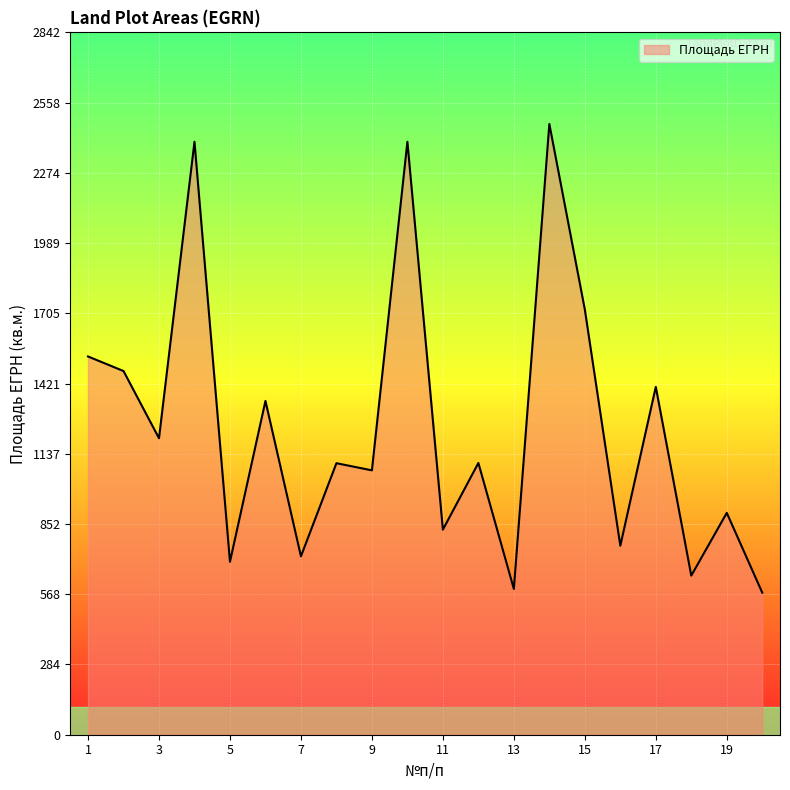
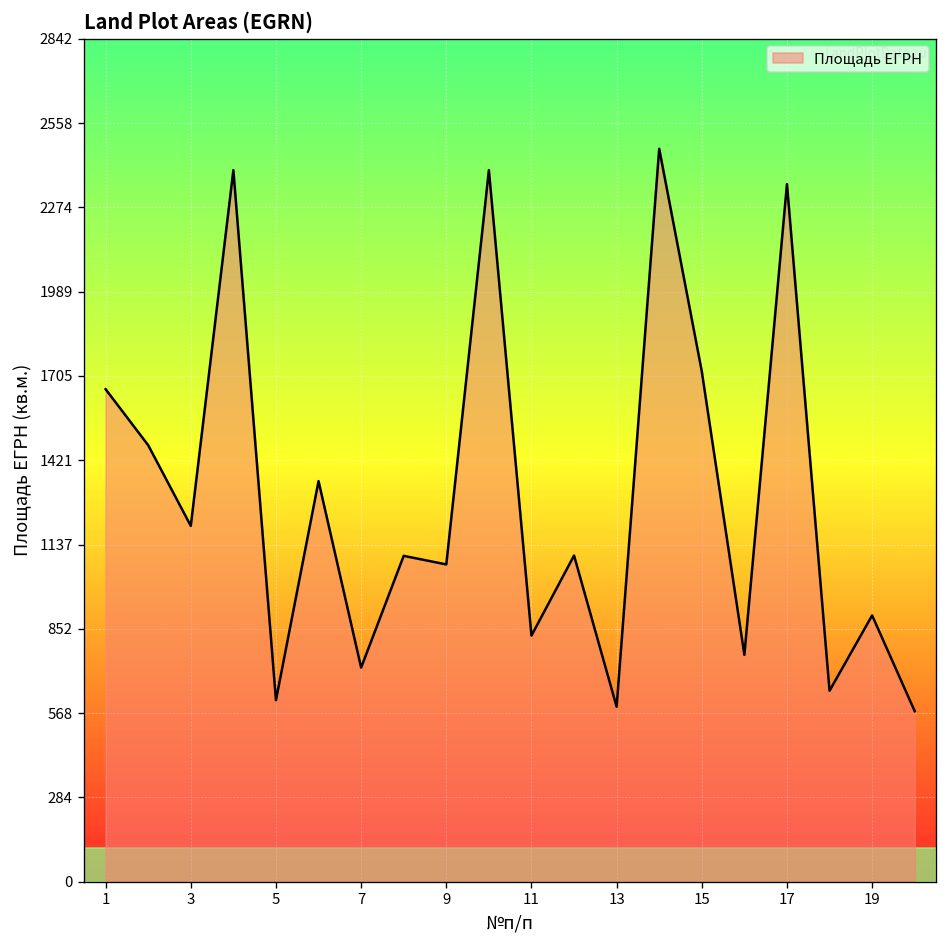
1: 1530 -> 1660
5: 700 -> 610
17: 1410 -> 2350
